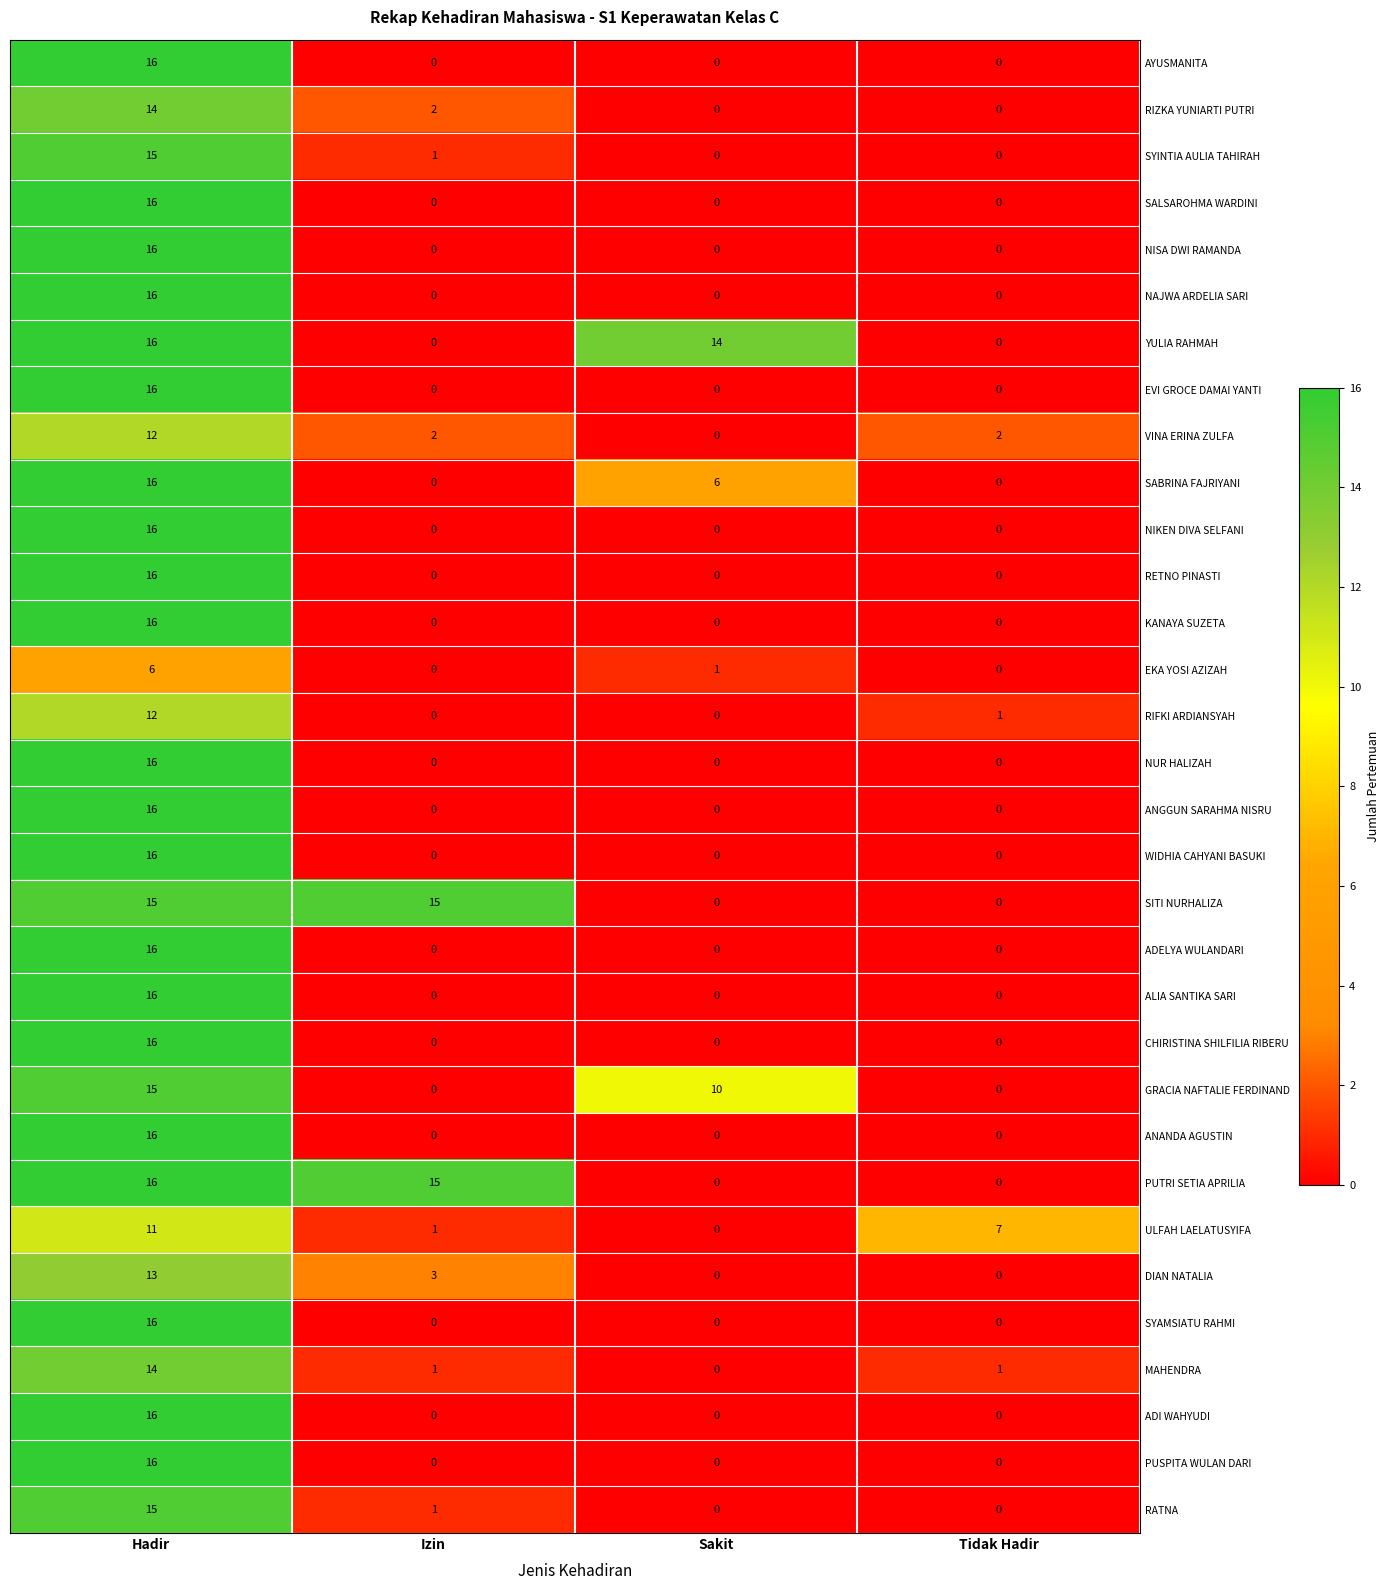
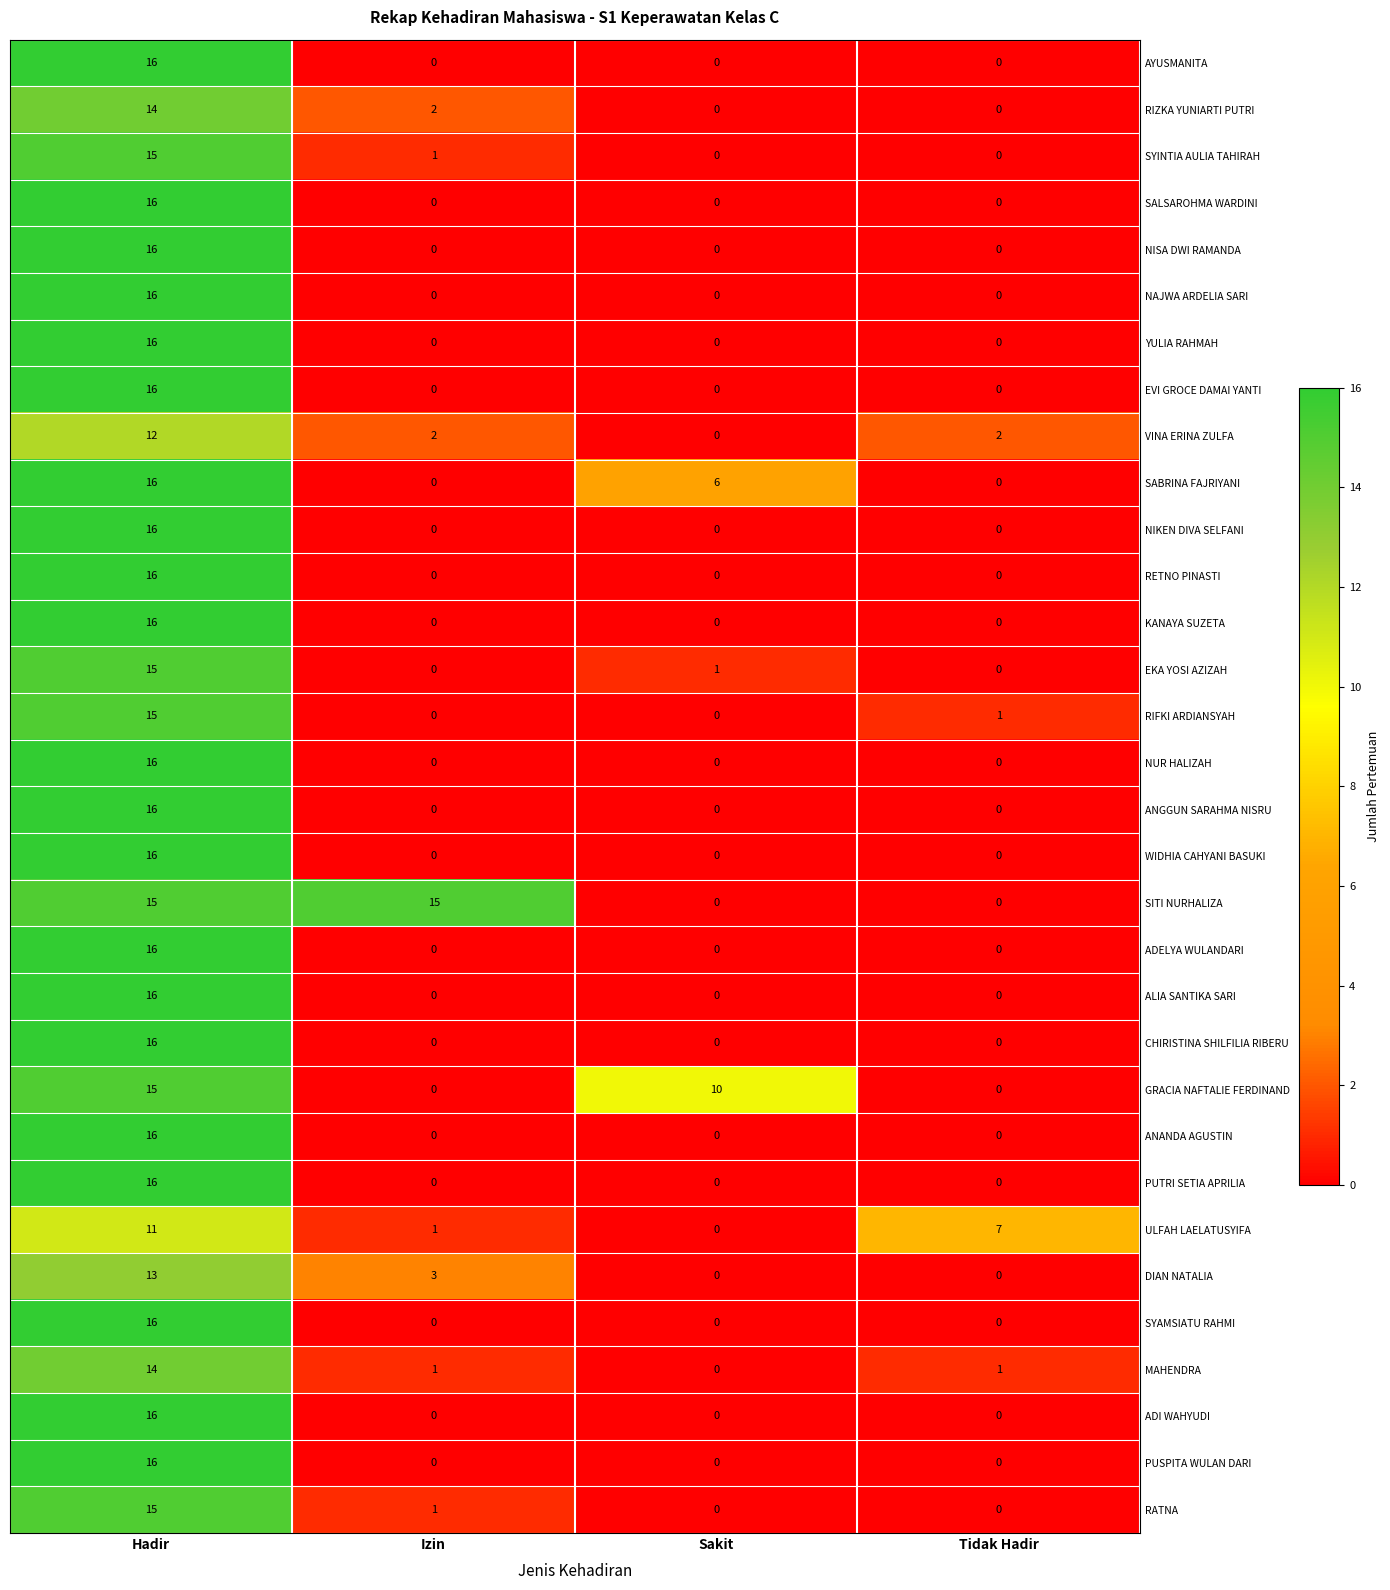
YULIA RAHMAH, Sakit: 14 -> 0
EKA YOSI AZIZAH, Hadir: 6 -> 15
RIFKI ARDIANSYAH, Hadir: 12 -> 15
PUTRI SETIA APRILIA, Izin: 15 -> 0
